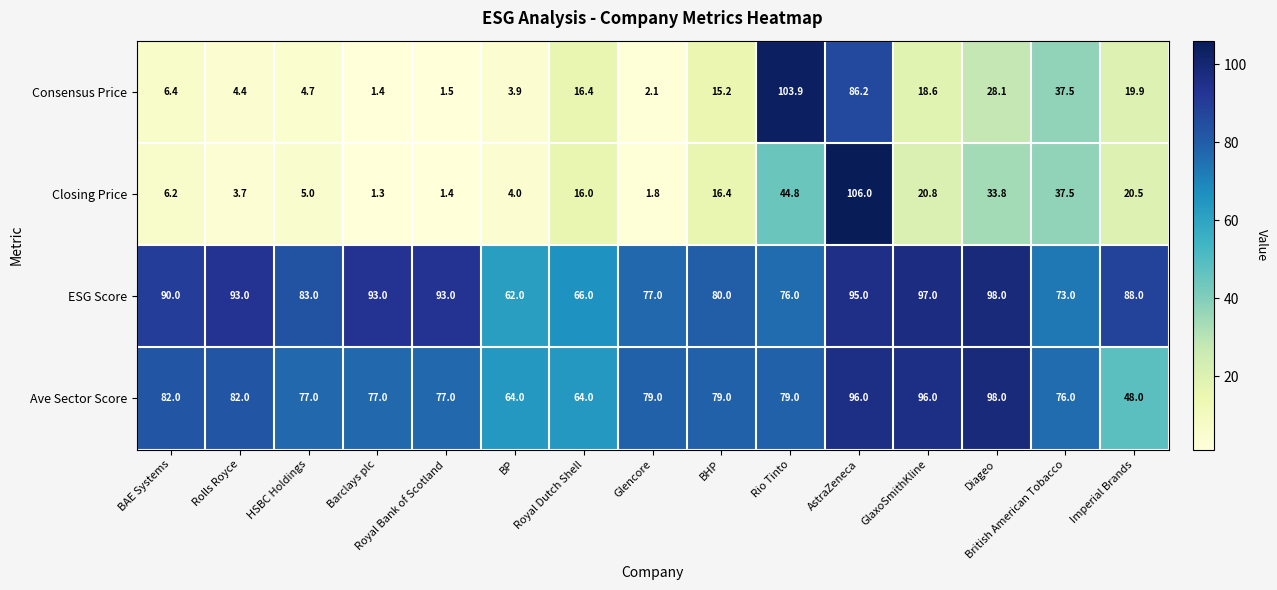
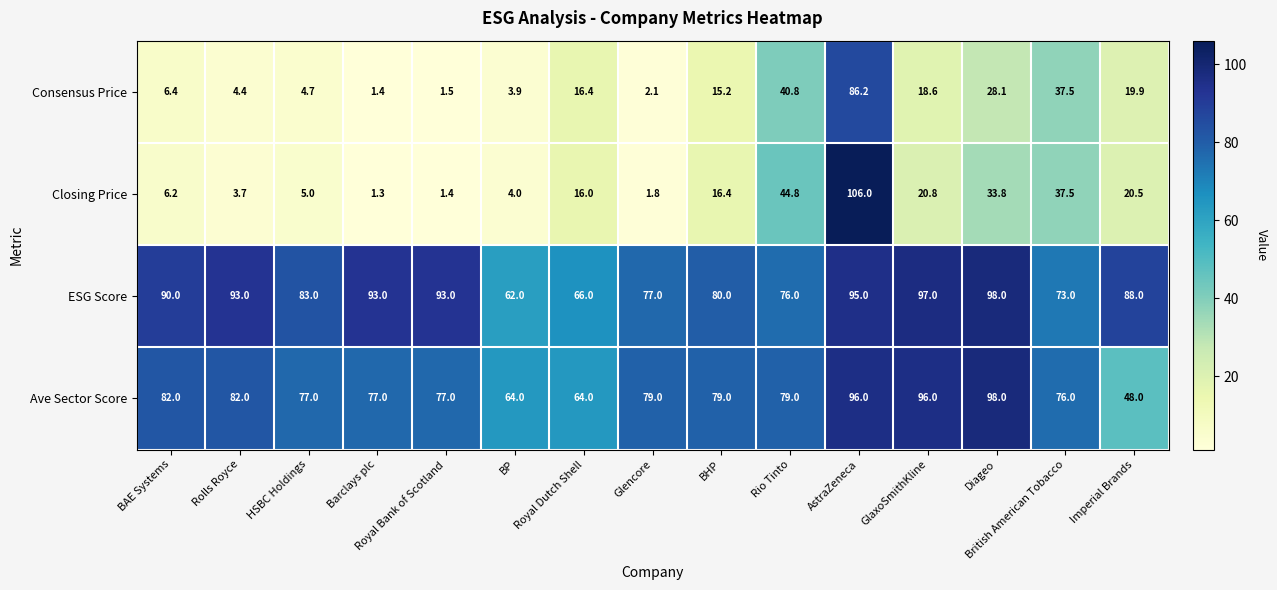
Consensus Price, Rio Tinto: 103.9 -> 40.8
